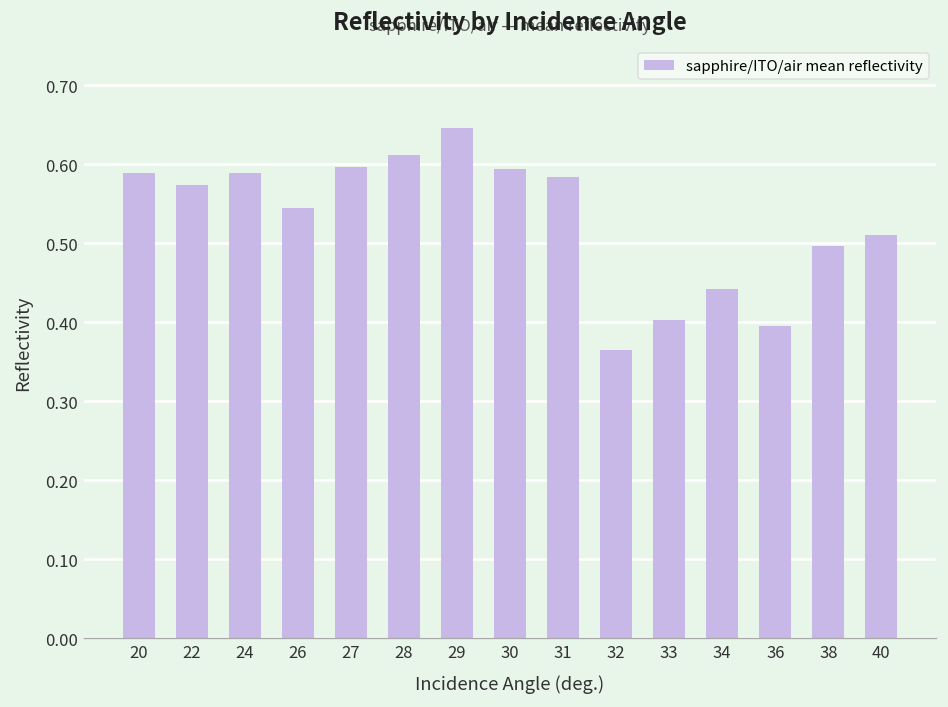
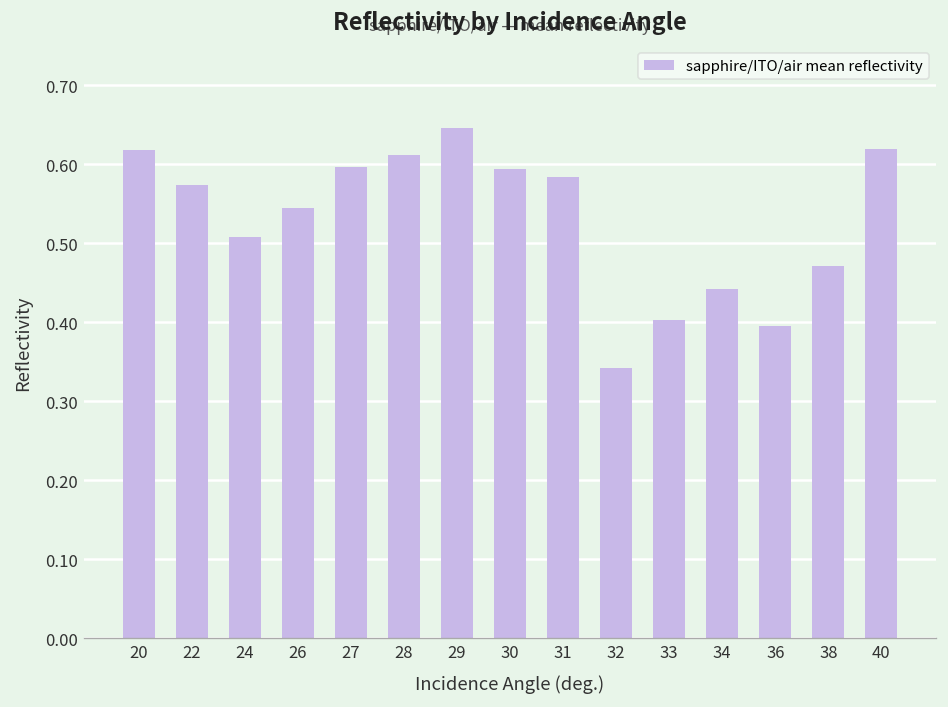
20: 0.59 -> 0.62
24: 0.59 -> 0.51
32: 0.37 -> 0.34
38: 0.50 -> 0.47
40: 0.51 -> 0.62
